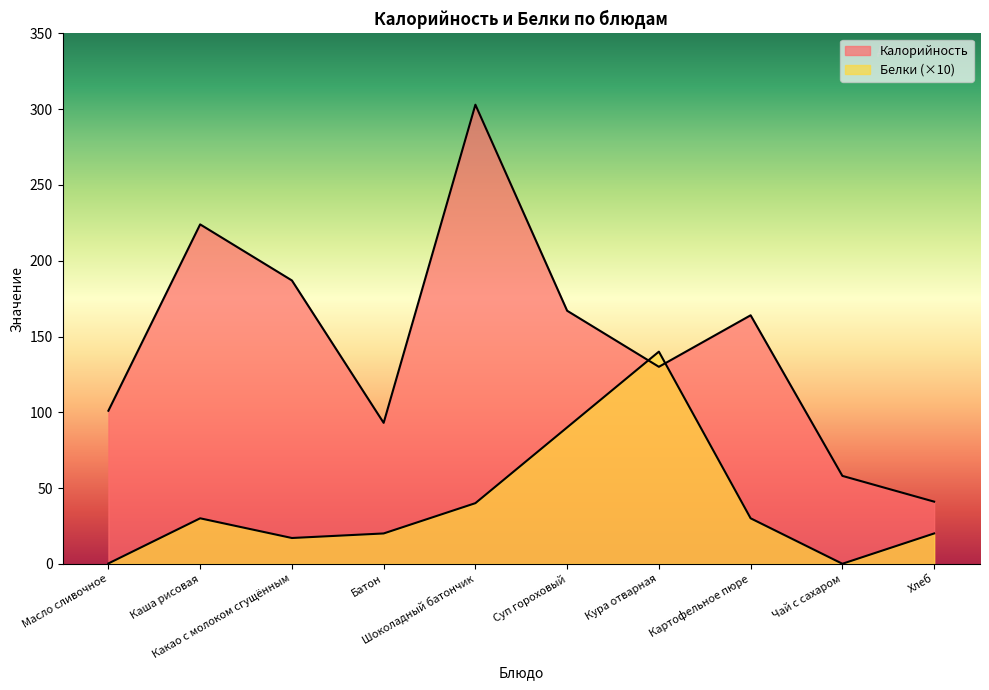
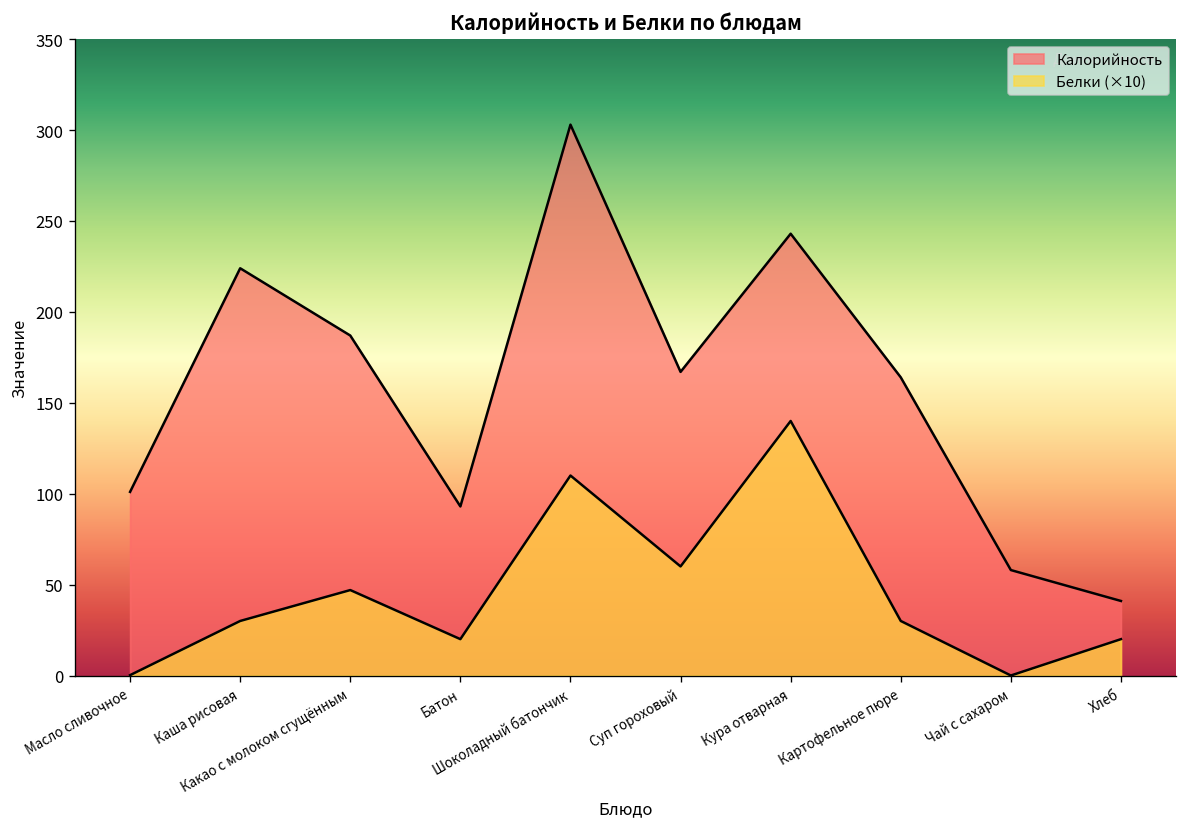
Белки (×10), Какао с молоком сгущённым: 17 -> 47
Белки (×10), Шоколадный батончик: 40 -> 110
Белки (×10), Суп гороховый: 90 -> 60
Калорийность, Кура отварная: 130 -> 243
